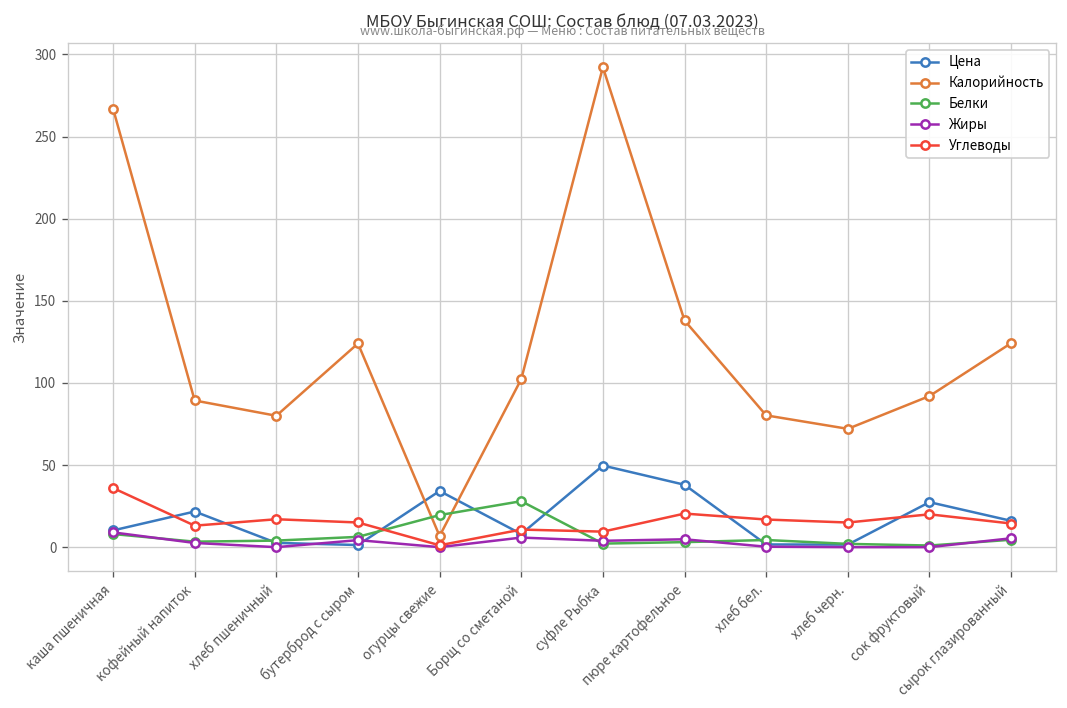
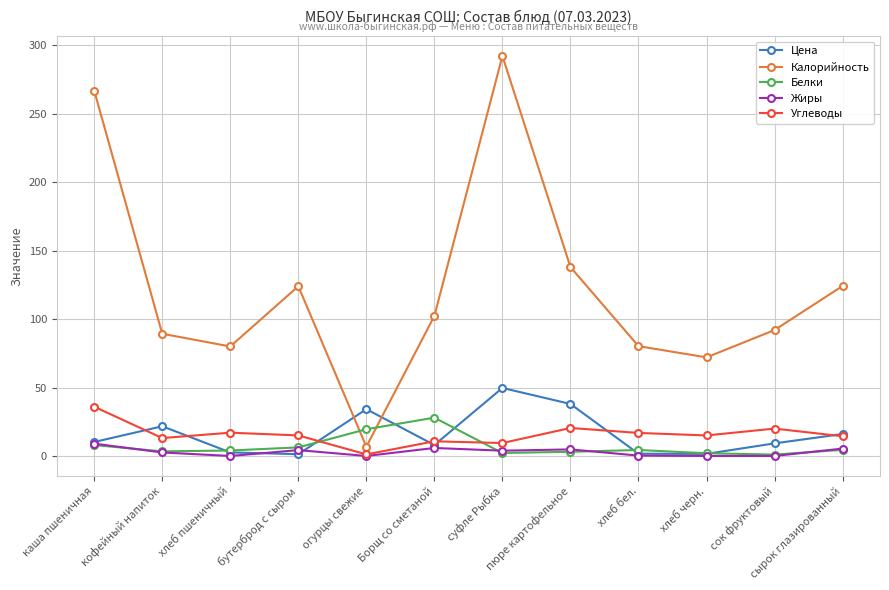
Цена, сок фруктовый: 27 -> 9
